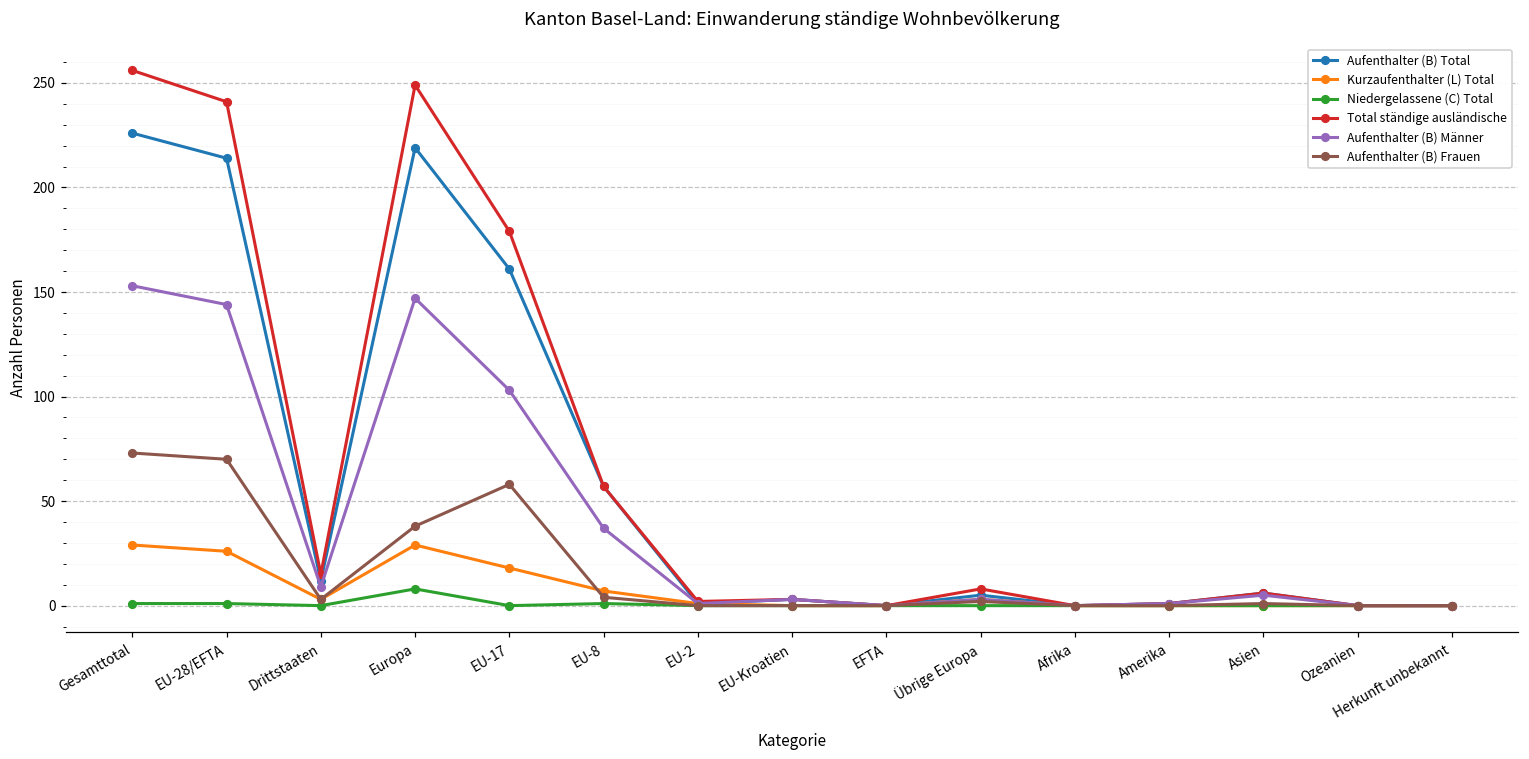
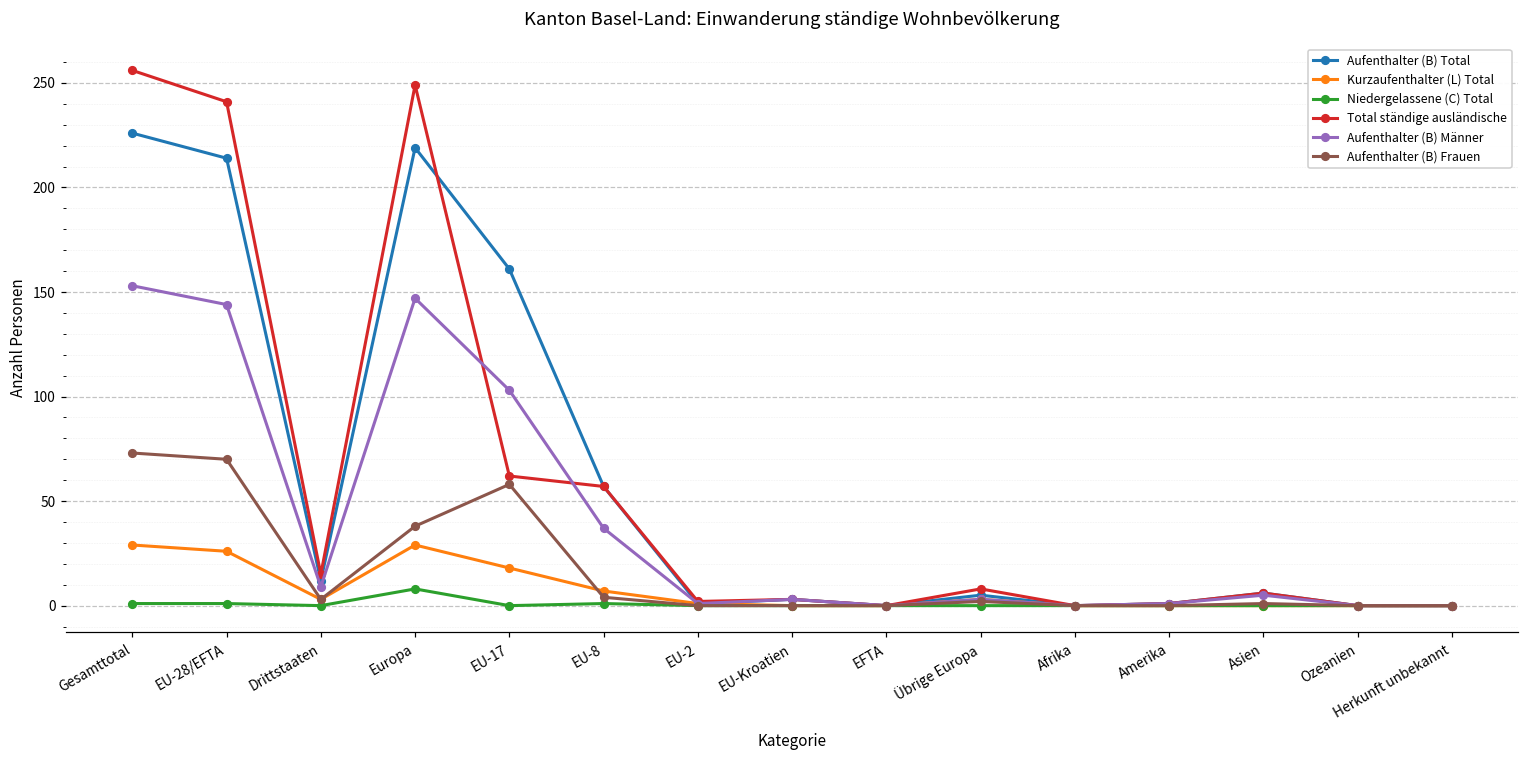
Total ständige ausländische, EU-17: 179 -> 62
